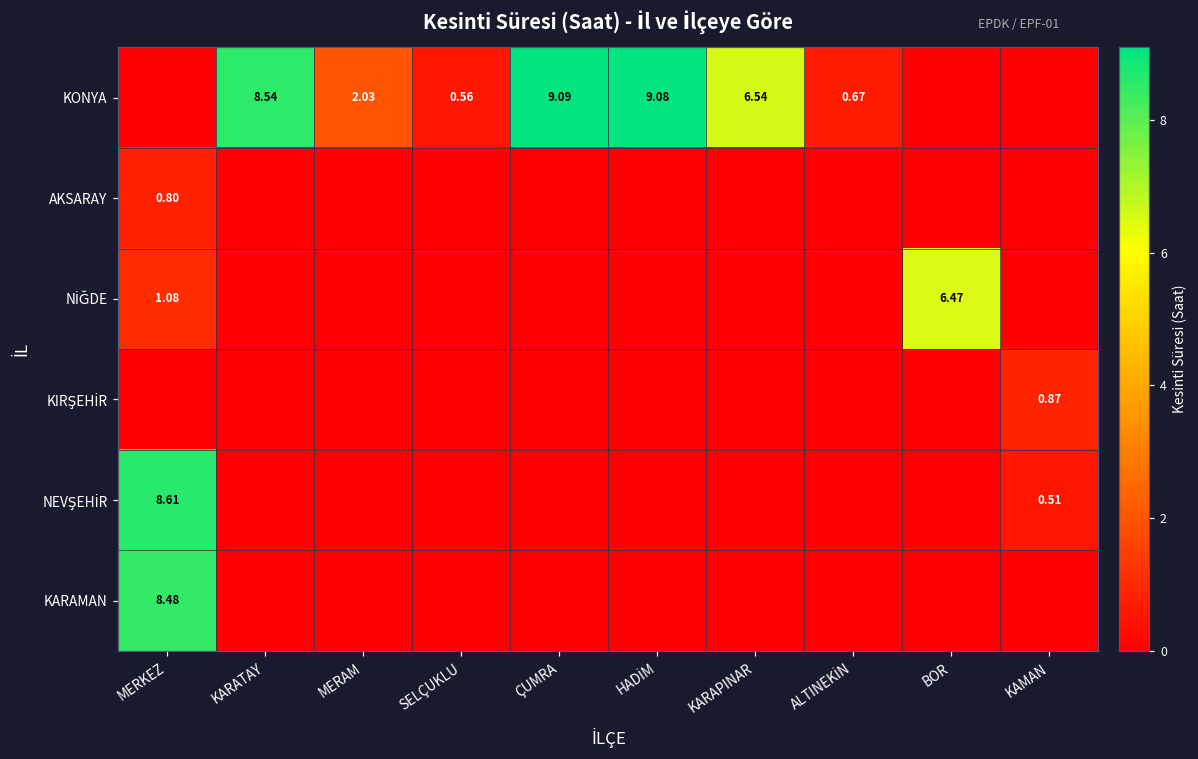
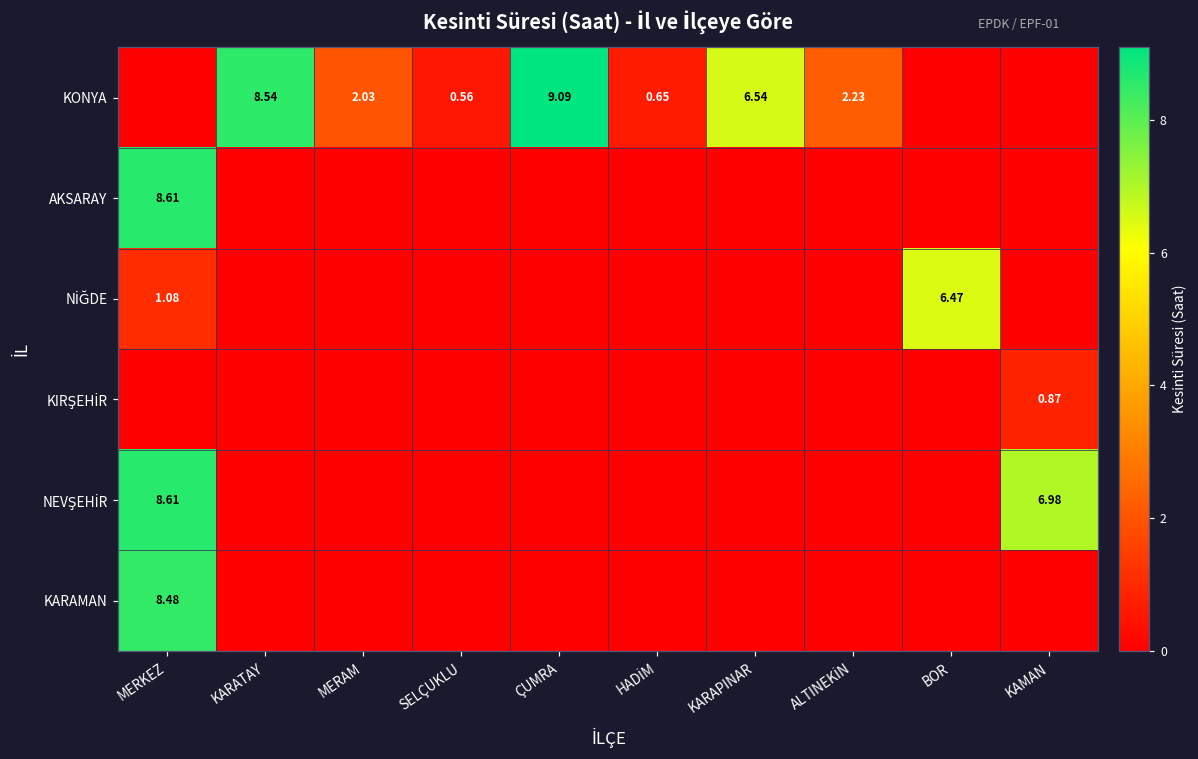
KONYA, HADİM: 9.08 -> 0.65
KONYA, ALTINEKİN: 0.67 -> 2.23
AKSARAY, MERKEZ: 0.80 -> 8.61
NEVŞEHİR, KAMAN: 0.51 -> 6.98
